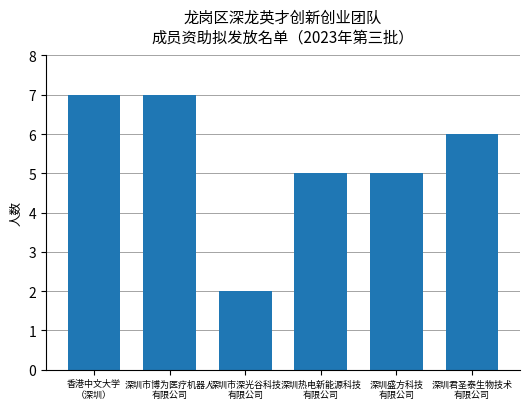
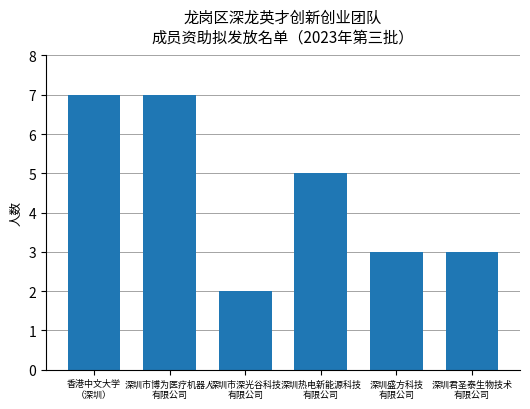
深圳盛方科技 有限公司: 5 -> 3
深圳君圣泰生物技术 有限公司: 6 -> 3
